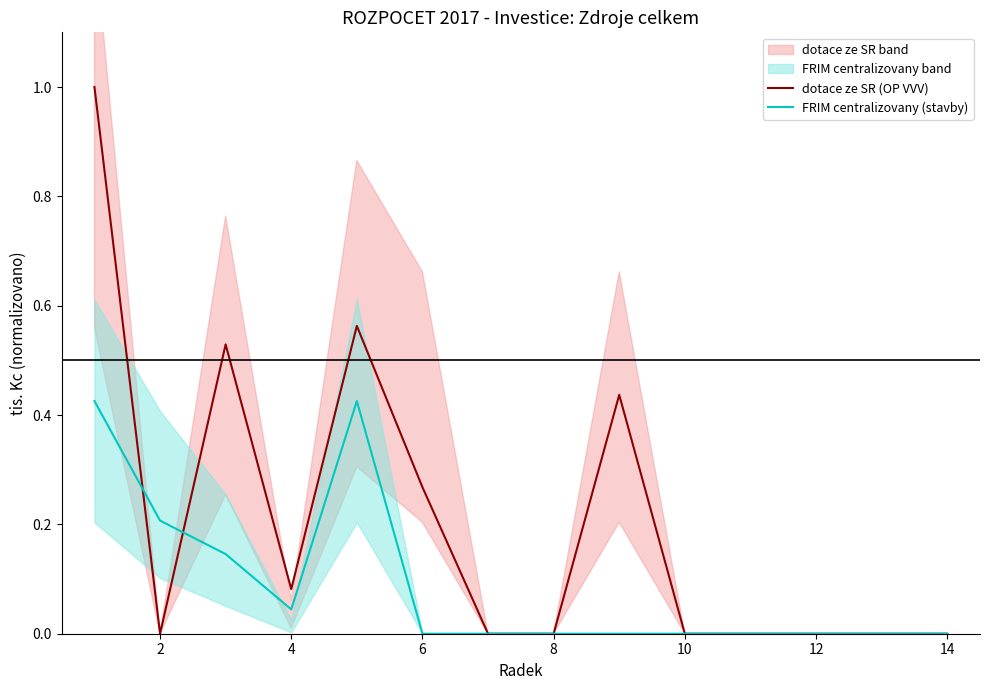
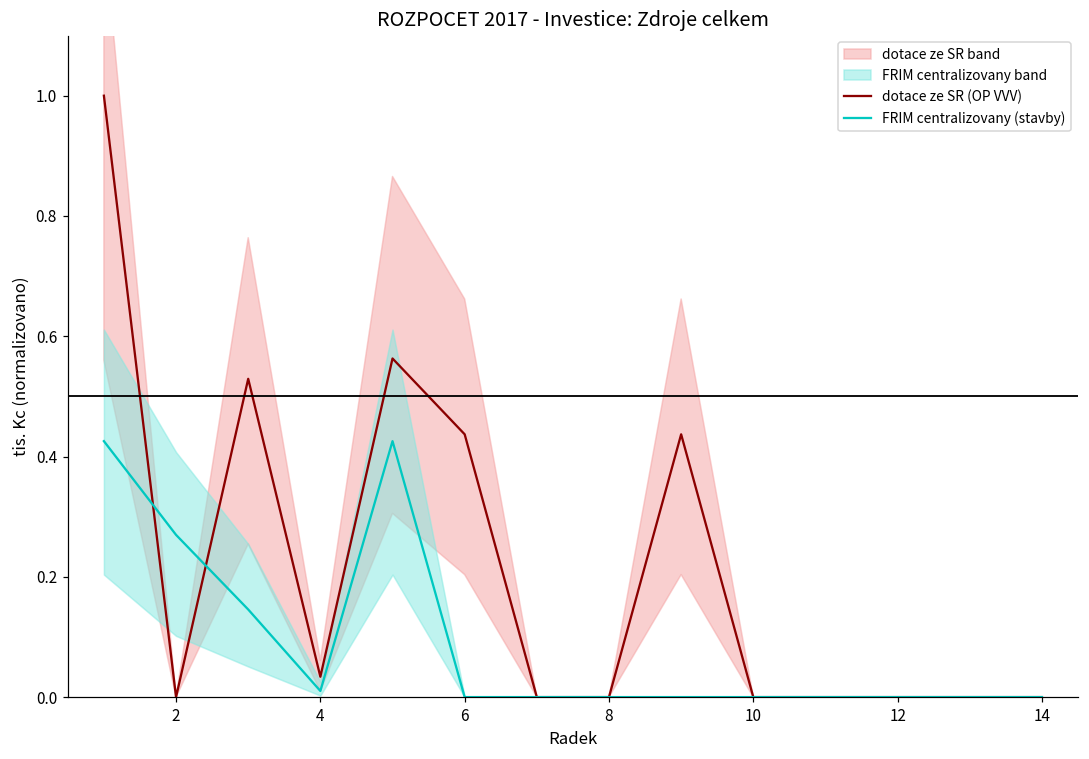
FRIM centralizovany (stavby), 2: 0.21 -> 0.27
dotace ze SR (OP VVV), 4: 0.08 -> 0.03
FRIM centralizovany (stavby), 4: 0.04 -> 0.01
dotace ze SR (OP VVV), 6: 0.27 -> 0.44
